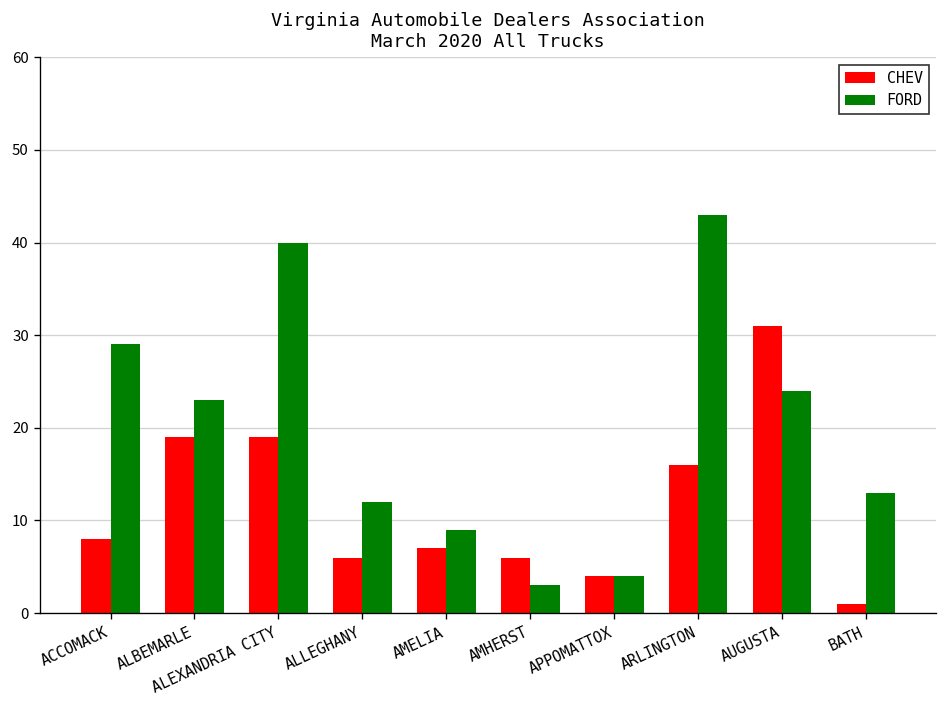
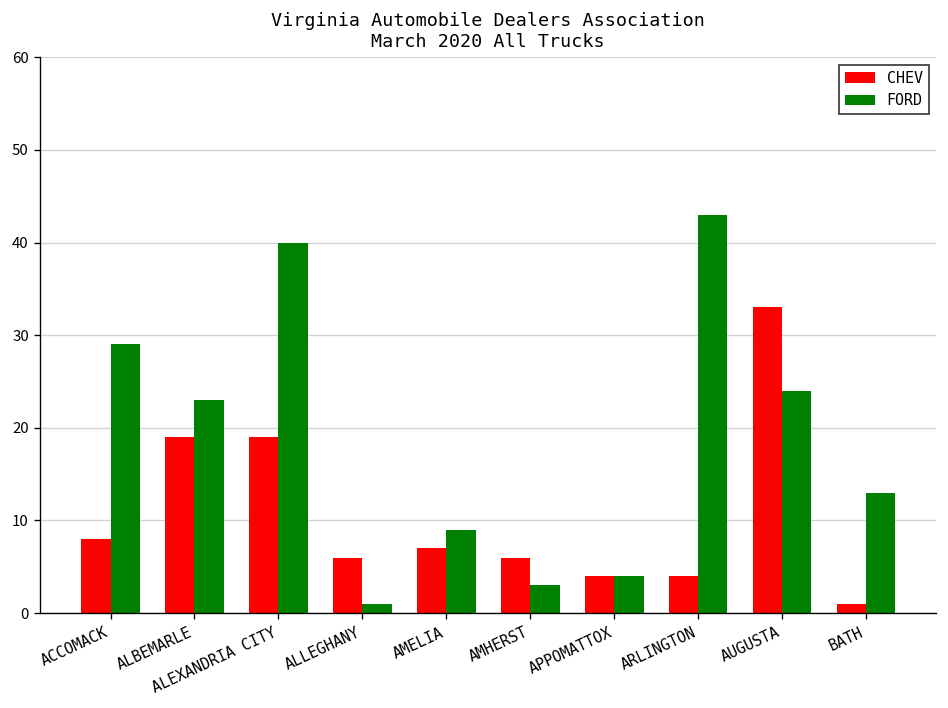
FORD, ALLEGHANY: 12 -> 1
CHEV, ARLINGTON: 16 -> 4
CHEV, AUGUSTA: 31 -> 33
